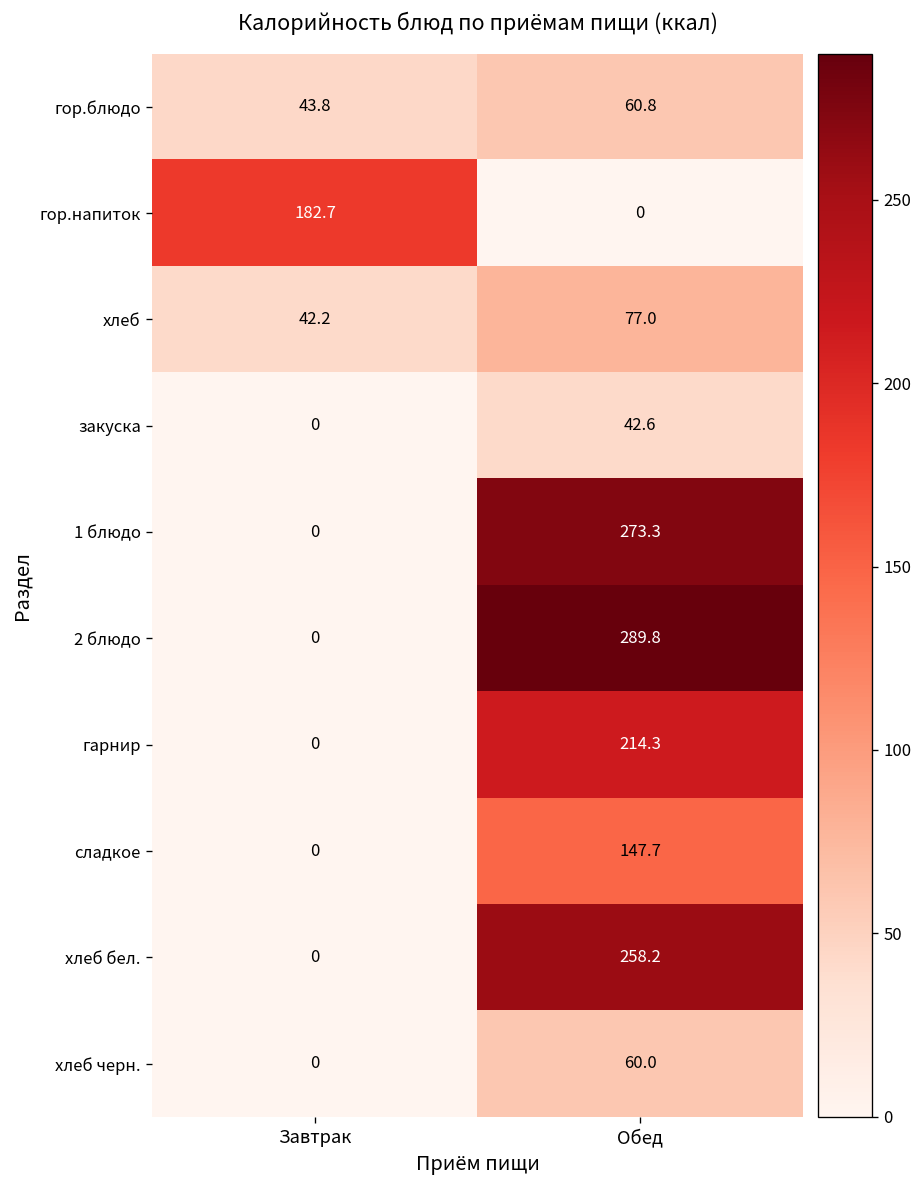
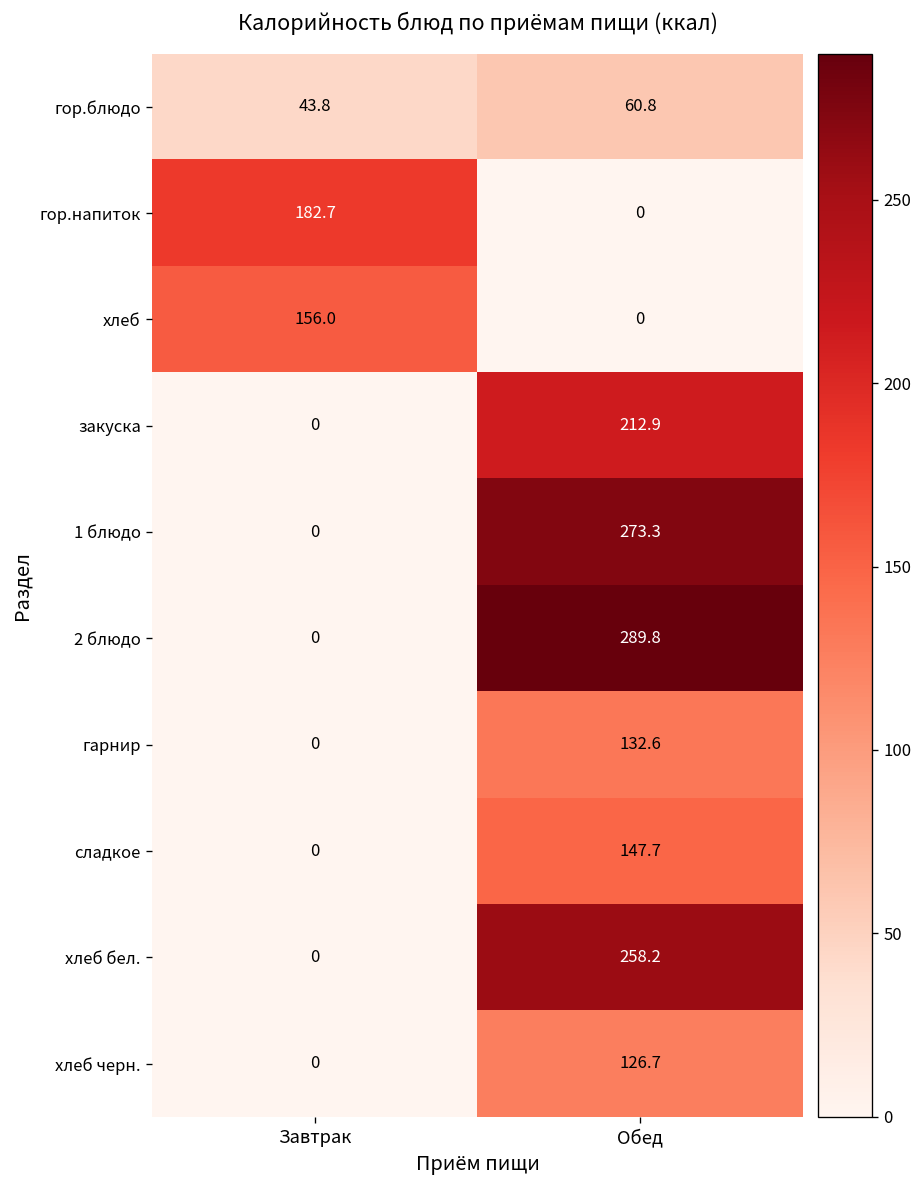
хлеб, Завтрак: 42.2 -> 156.0
хлеб, Обед: 77.0 -> 0
закуска, Обед: 42.6 -> 212.9
гарнир, Обед: 214.3 -> 132.6
хлеб черн., Обед: 60.0 -> 126.7
